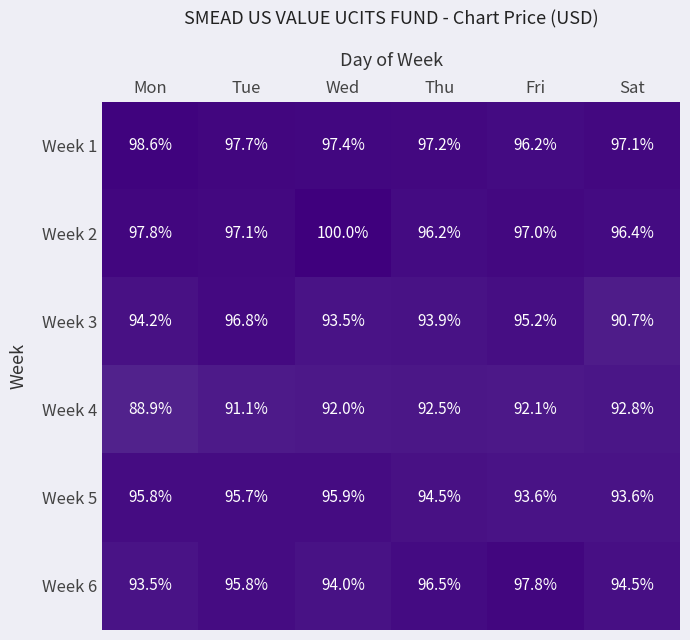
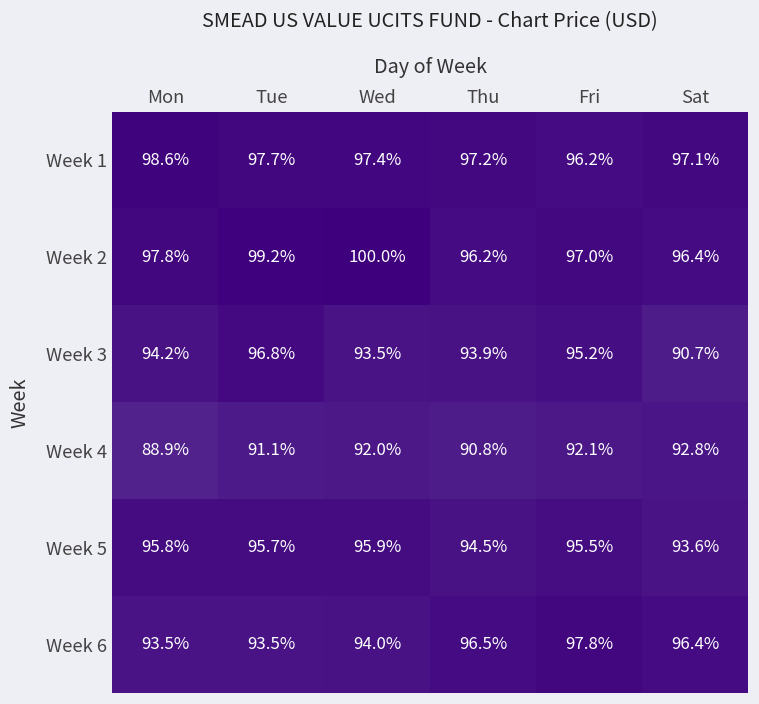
Week 2, Tue: 97.1% -> 99.2%
Week 4, Thu: 92.5% -> 90.8%
Week 5, Fri: 93.6% -> 95.5%
Week 6, Tue: 95.8% -> 93.5%
Week 6, Sat: 94.5% -> 96.4%
